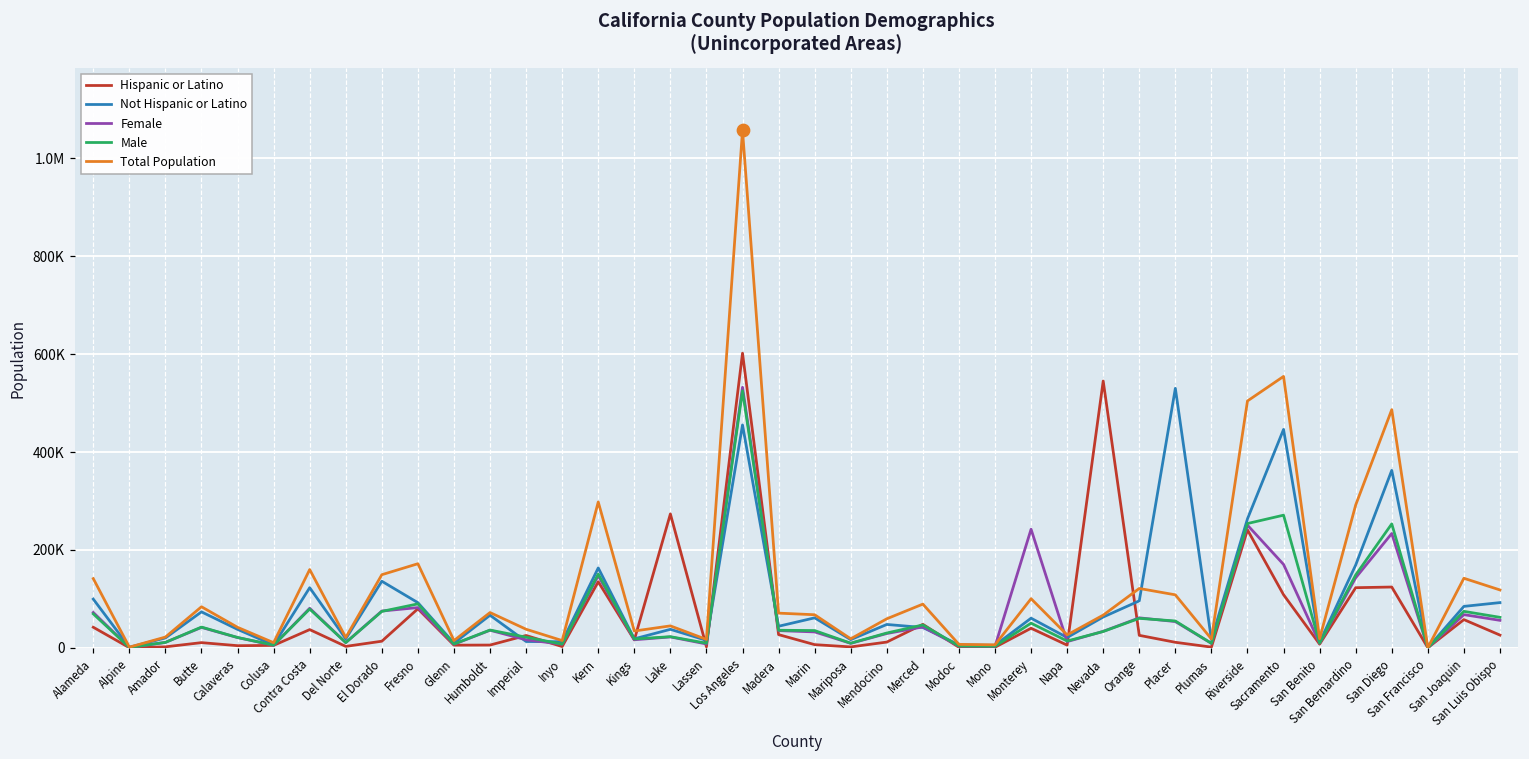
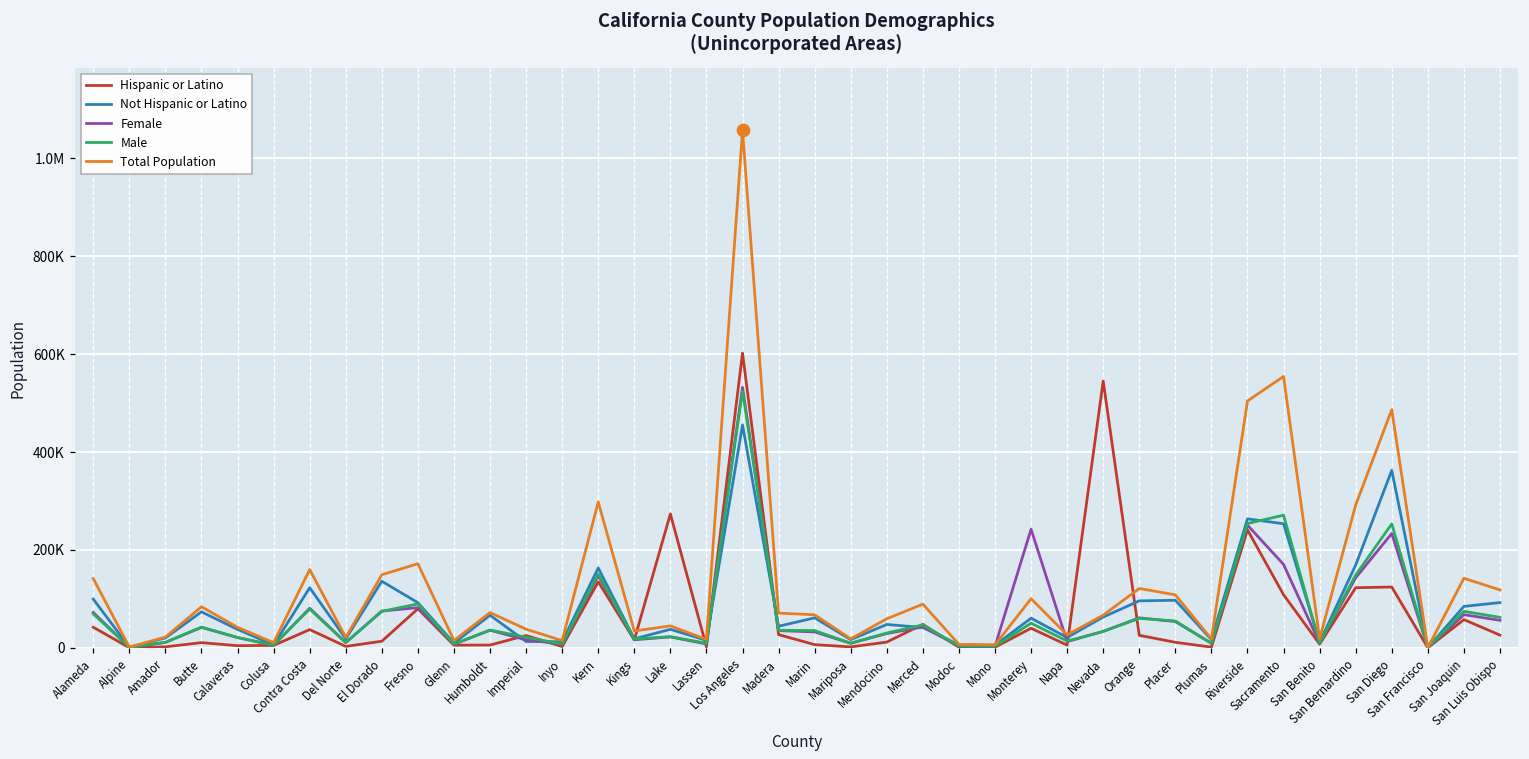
Not Hispanic or Latino, Placer: 530000 -> 100000
Not Hispanic or Latino, Sacramento: 450000 -> 250000
